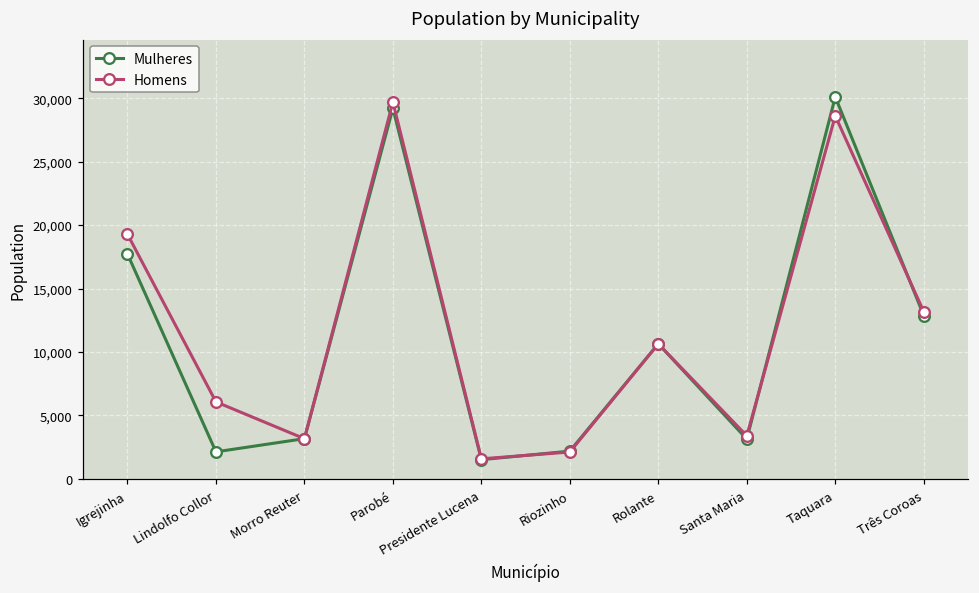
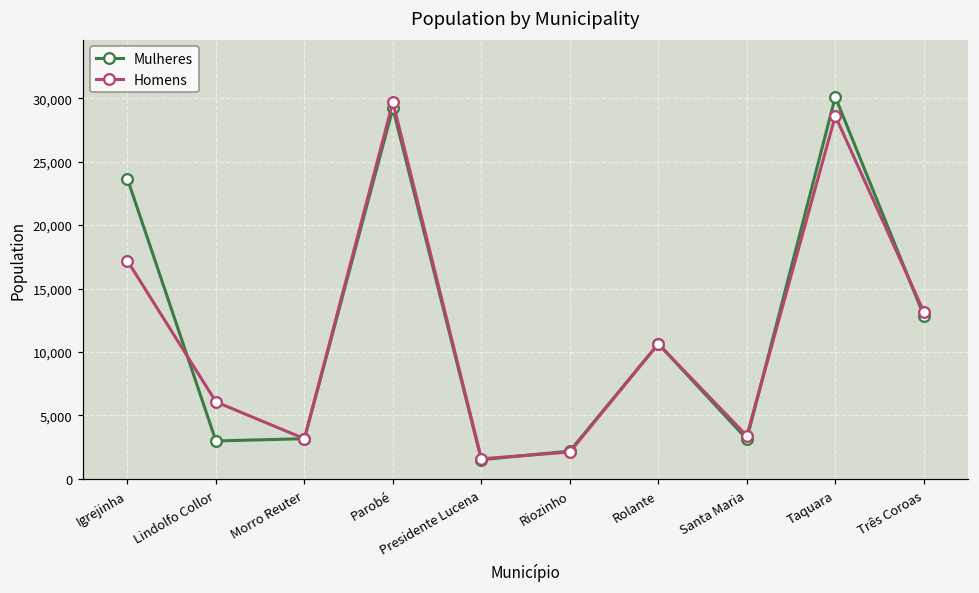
Mulheres, Igrejinha: 17,700 -> 23,600
Homens, Igrejinha: 19,300 -> 17,200
Mulheres, Lindolfo Collor: 2,100 -> 3,000
